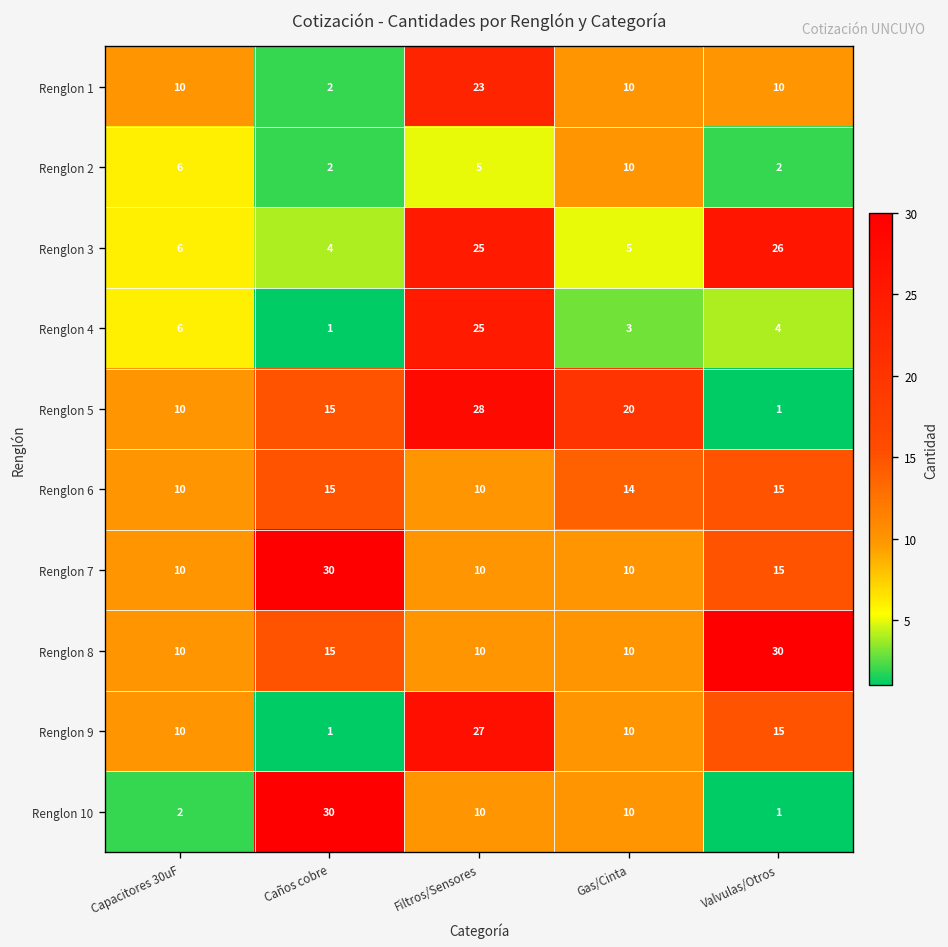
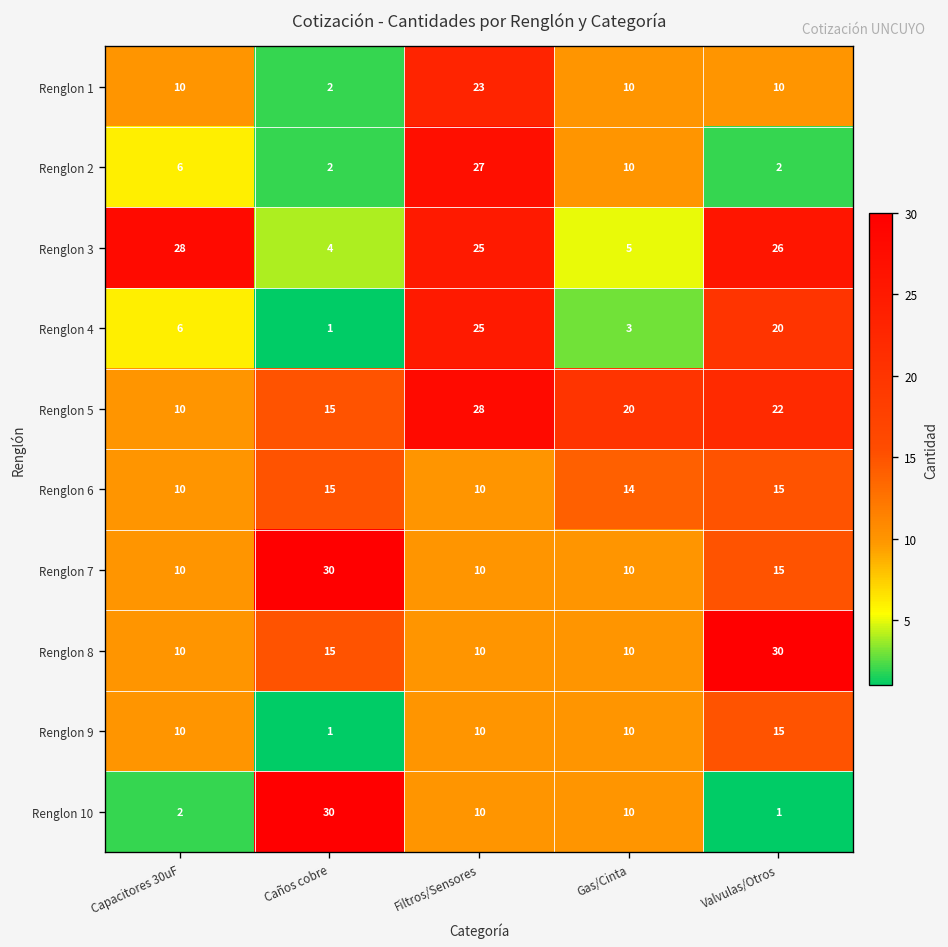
Renglon 2, Filtros/Sensores: 5 -> 27
Renglon 3, Capacitores 30uF: 6 -> 28
Renglon 4, Valvulas/Otros: 4 -> 20
Renglon 5, Valvulas/Otros: 1 -> 22
Renglon 9, Filtros/Sensores: 27 -> 10
